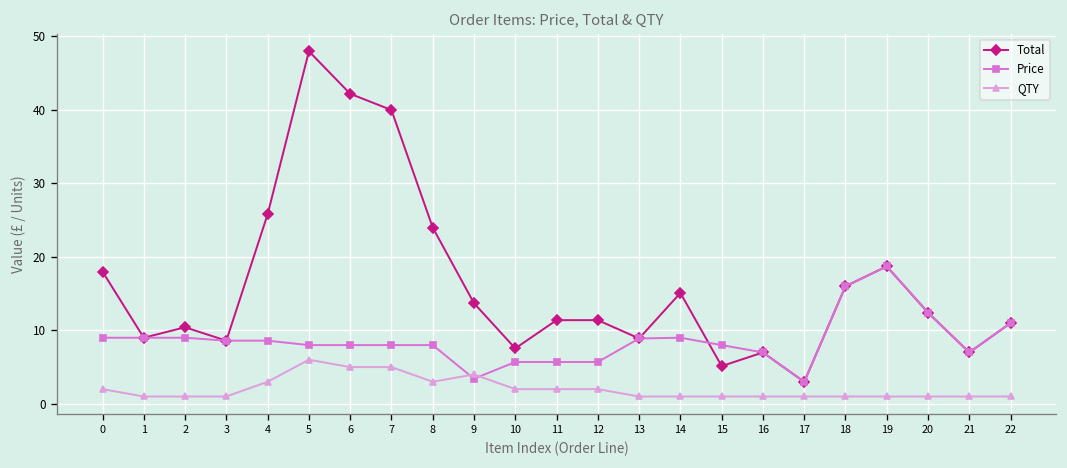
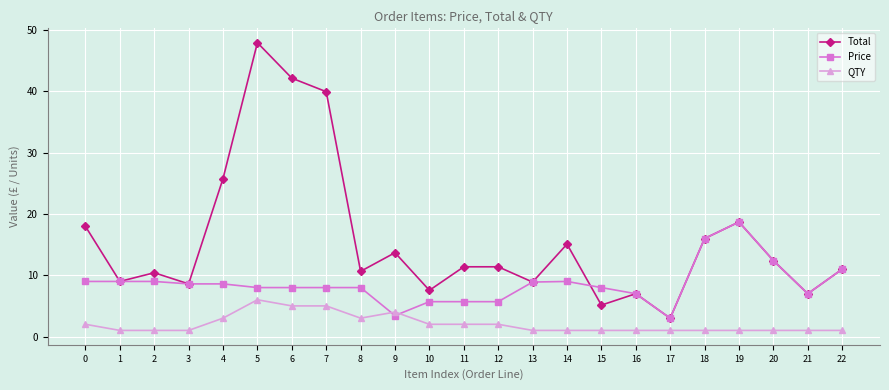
Total, 8: 24 -> 11
